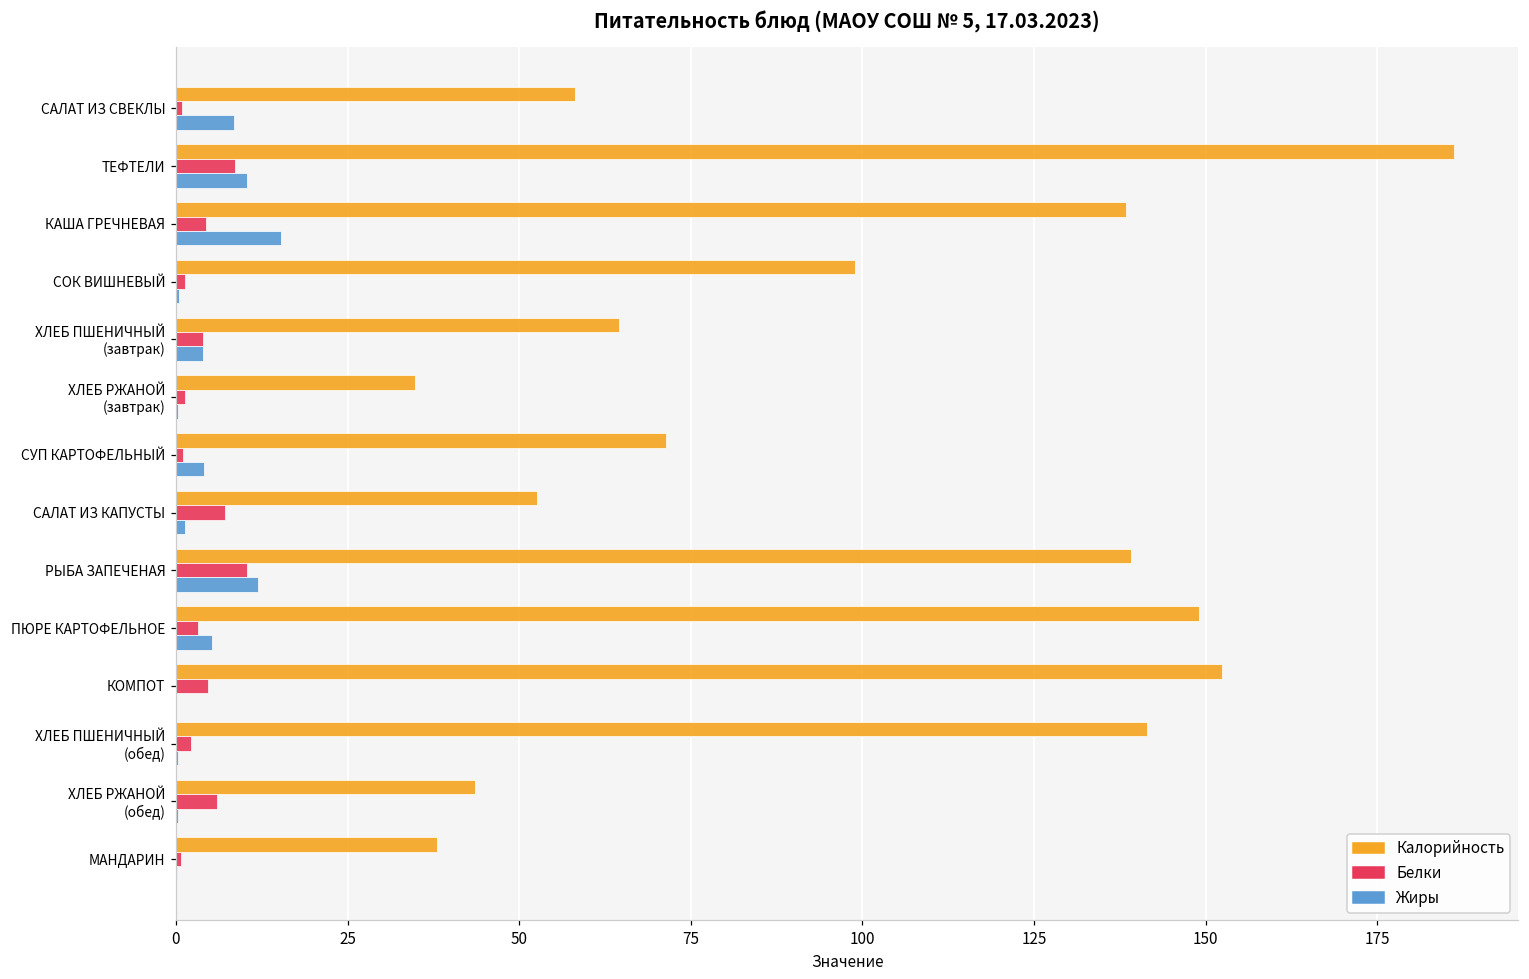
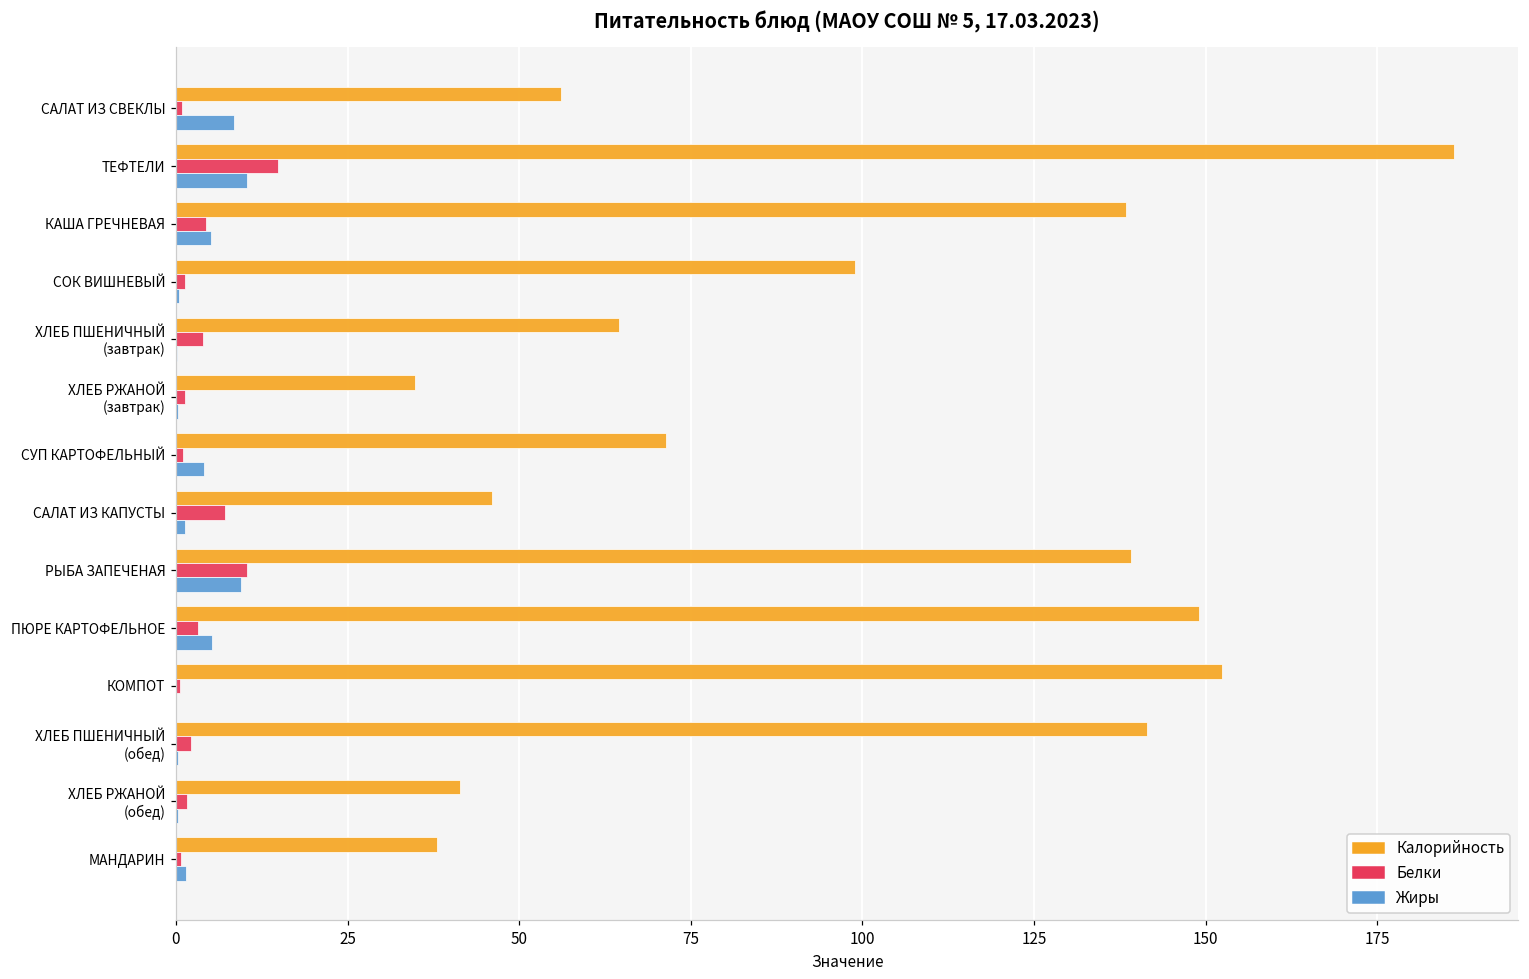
Калорийность, САЛАТ ИЗ СВЕКЛЫ: 58 -> 56
Белки, ТЕФТЕЛИ: 9 -> 15
Жиры, КАША ГРЕЧНЕВАЯ: 15 -> 5
Жиры, ХЛЕБ ПШЕНИЧНЫЙ (завтрак): 4 -> 0
Калорийность, САЛАТ ИЗ КАПУСТЫ: 53 -> 46
Жиры, РЫБА ЗАПЕЧЕНАЯ: 12 -> 10
Белки, КОМПОТ: 5 -> 1
Калорийность, ХЛЕБ РЖАНОЙ (обед): 44 -> 41
Белки, ХЛЕБ РЖАНОЙ (обед): 6 -> 2
Жиры, МАНДАРИН: 0 -> 2
